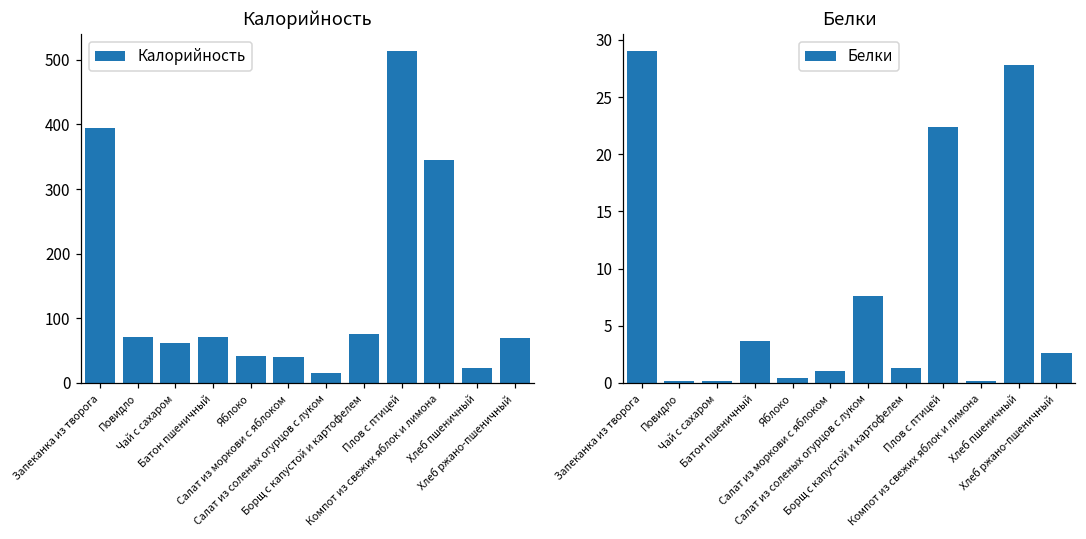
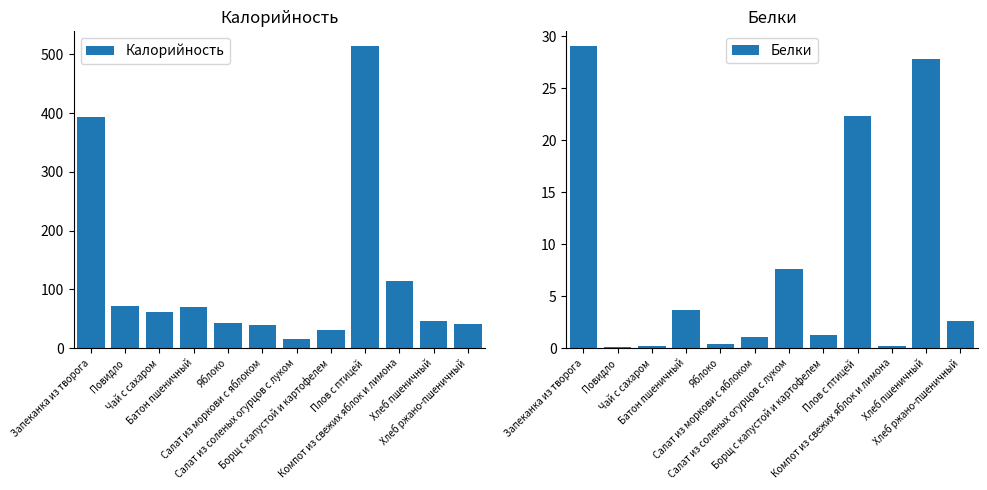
Калорийность, Борщ с капустой и картофелем: 80 -> 30
Калорийность, Компот из свежих яблок и лимона: 350 -> 110
Калорийность, Хлеб пшеничный: 20 -> 50
Калорийность, Хлеб ржано-пшеничный: 70 -> 40
